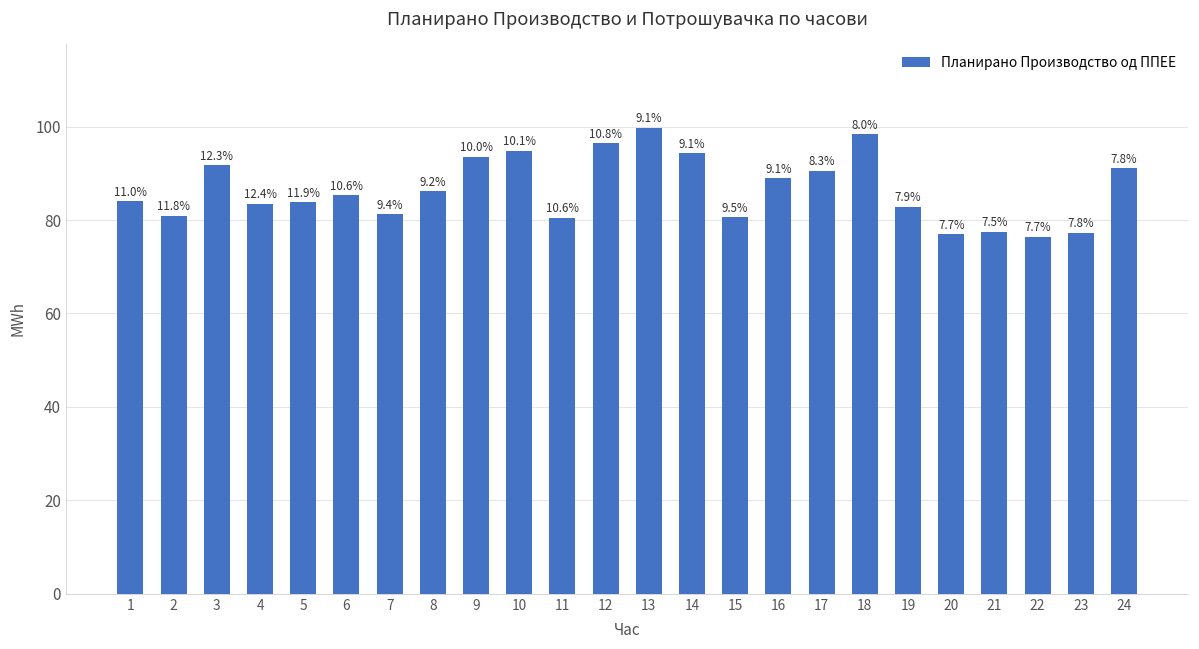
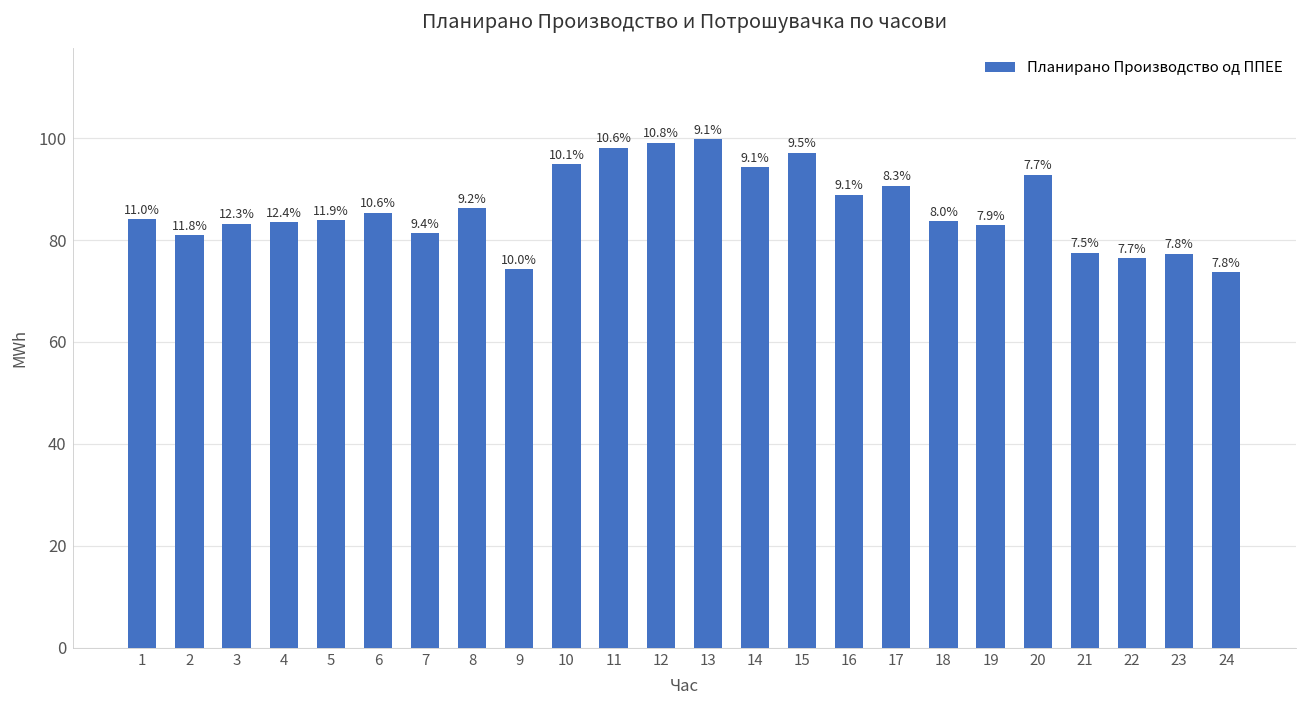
3: 92 -> 83
9: 94 -> 74
11: 80 -> 98
12: 96 -> 99
15: 81 -> 97
18: 98 -> 84
20: 77 -> 93
24: 91 -> 74
